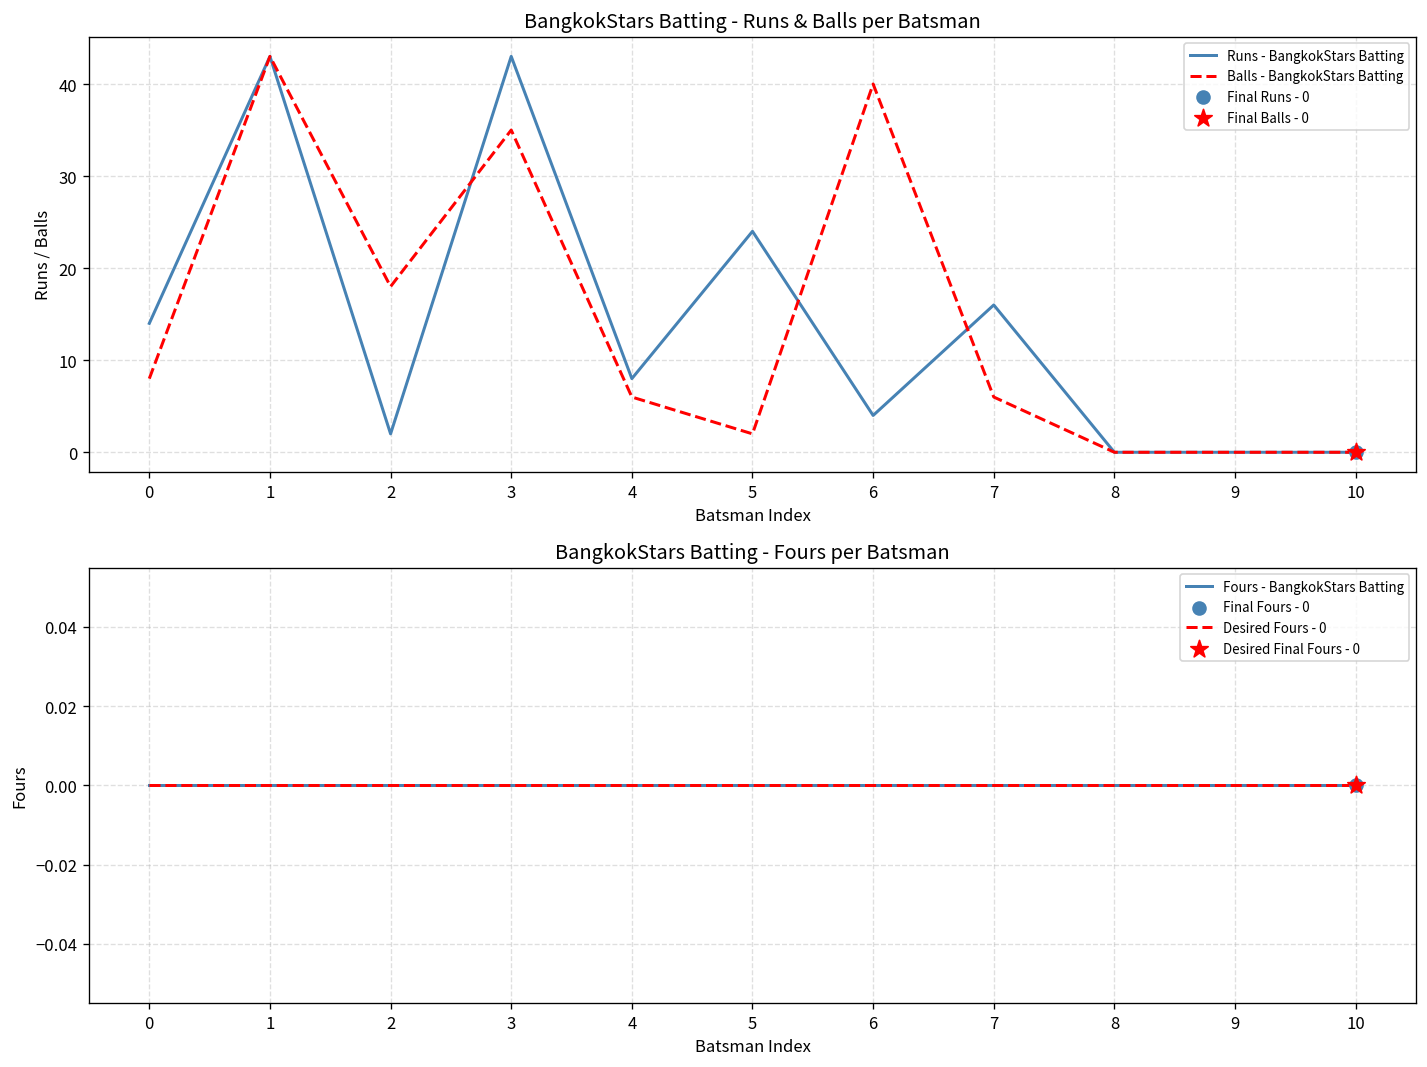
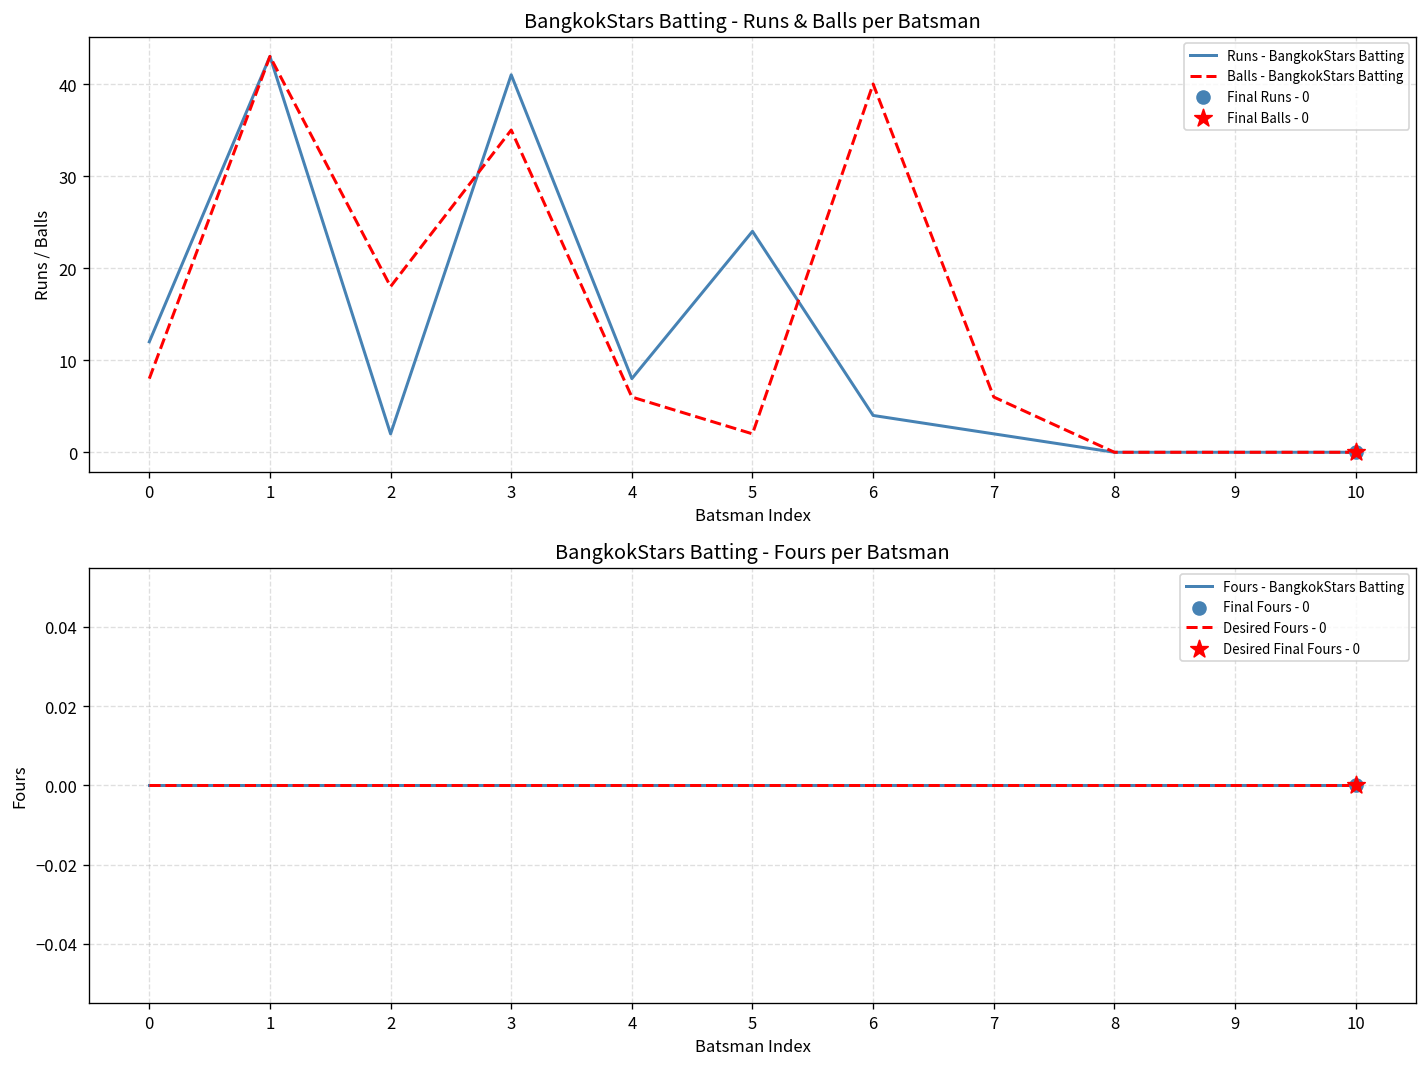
BangkokStars Batting - Runs & Balls per Batsman, Runs - BangkokStars Batting, 0: 14 -> 12
BangkokStars Batting - Runs & Balls per Batsman, Runs - BangkokStars Batting, 3: 43 -> 41
BangkokStars Batting - Runs & Balls per Batsman, Runs - BangkokStars Batting, 7: 16 -> 2
